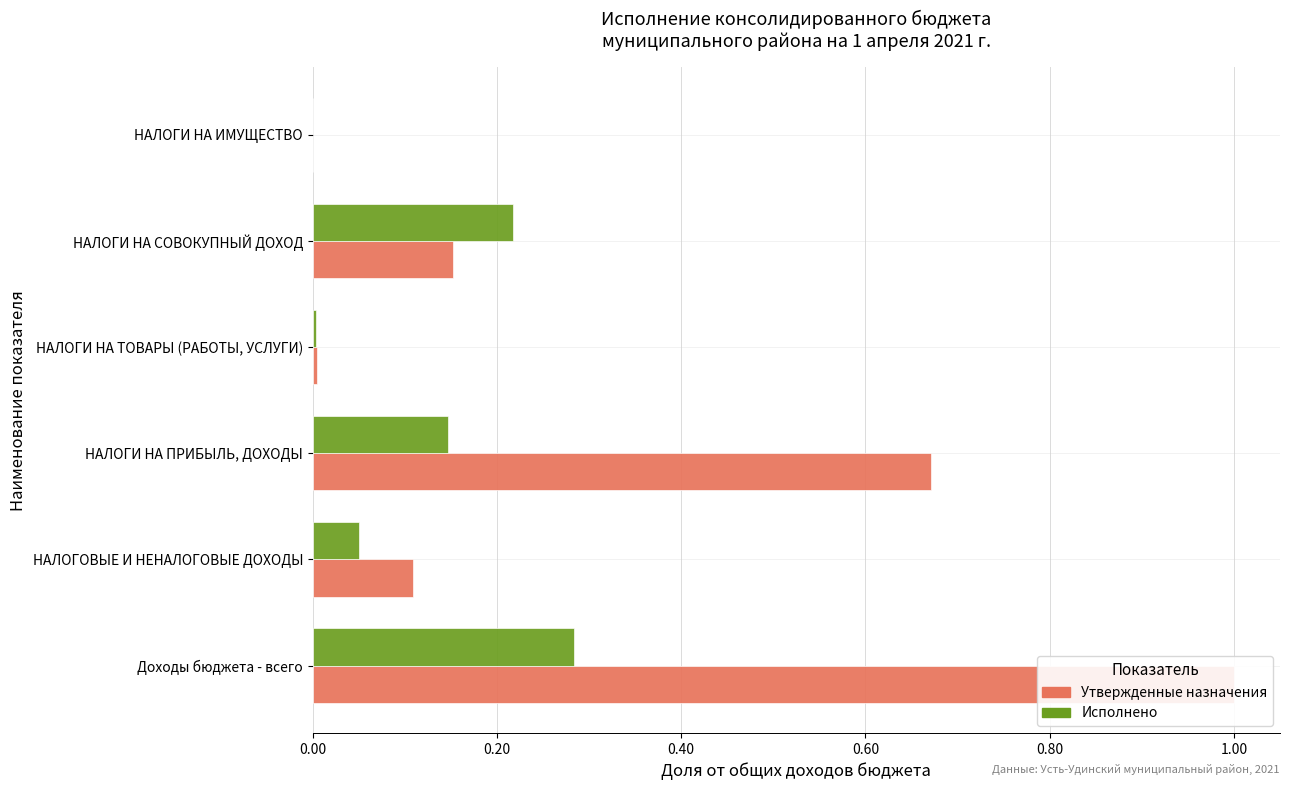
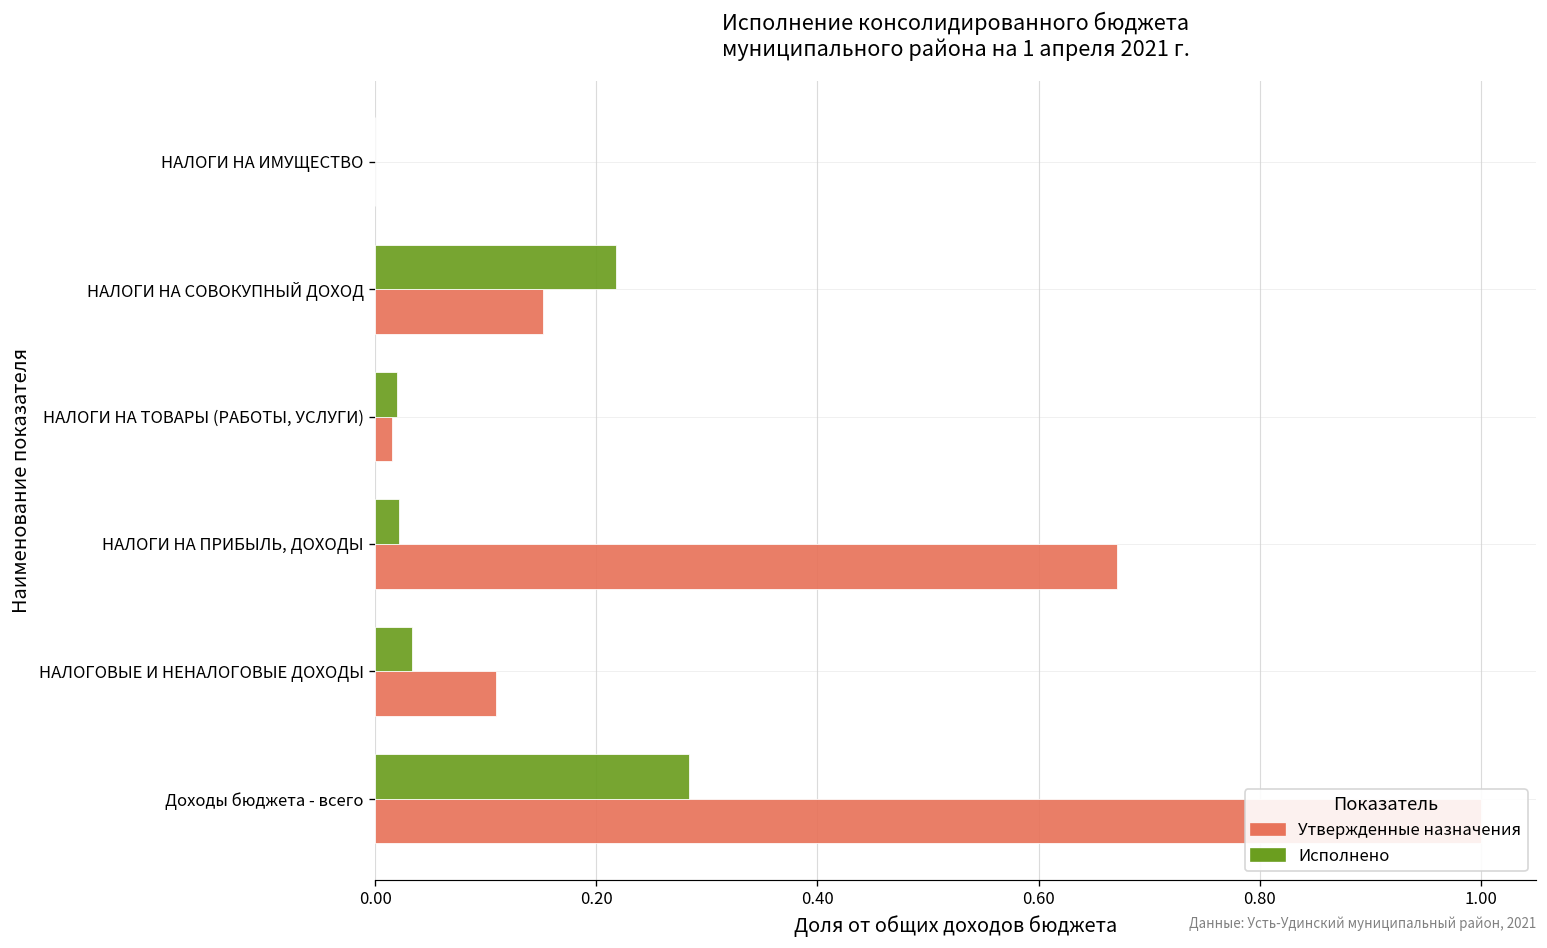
Исполнено, НАЛОГИ НА ТОВАРЫ (РАБОТЫ, УСЛУГИ): 0.00 -> 0.02
Утвержденные назначения, НАЛОГИ НА ТОВАРЫ (РАБОТЫ, УСЛУГИ): 0.00 -> 0.01
Исполнено, НАЛОГИ НА ПРИБЫЛЬ, ДОХОДЫ: 0.15 -> 0.02
Исполнено, НАЛОГОВЫЕ И НЕНАЛОГОВЫЕ ДОХОДЫ: 0.05 -> 0.03
